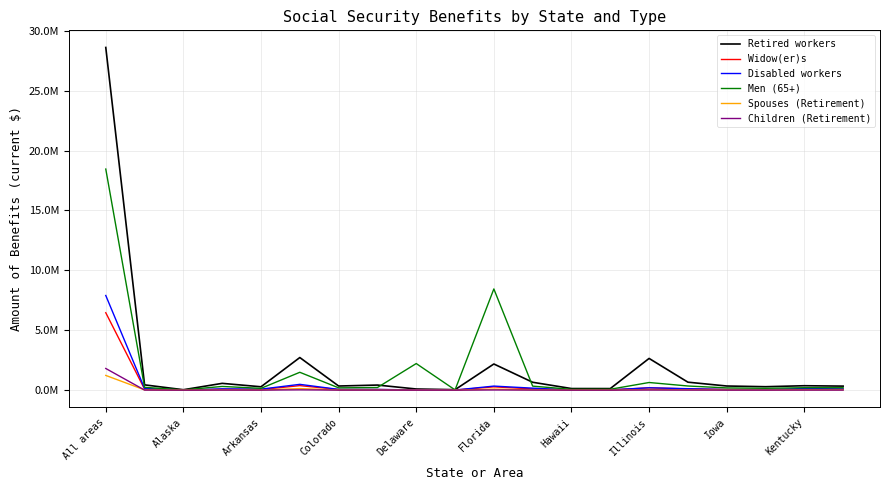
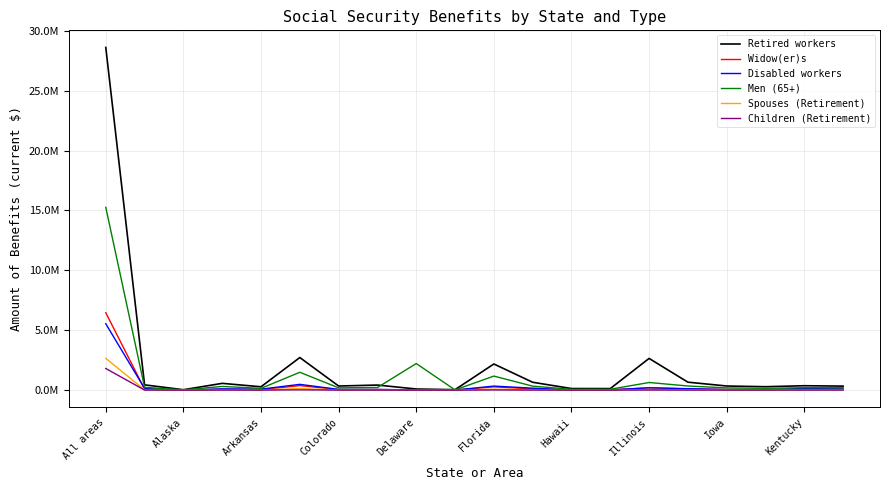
Disabled workers, All areas: 7900000 -> 5500000
Men (65+), All areas: 18500000 -> 15300000
Spouses (Retirement), All areas: 1200000 -> 2700000
Men (65+), Florida: 8400000 -> 1200000
